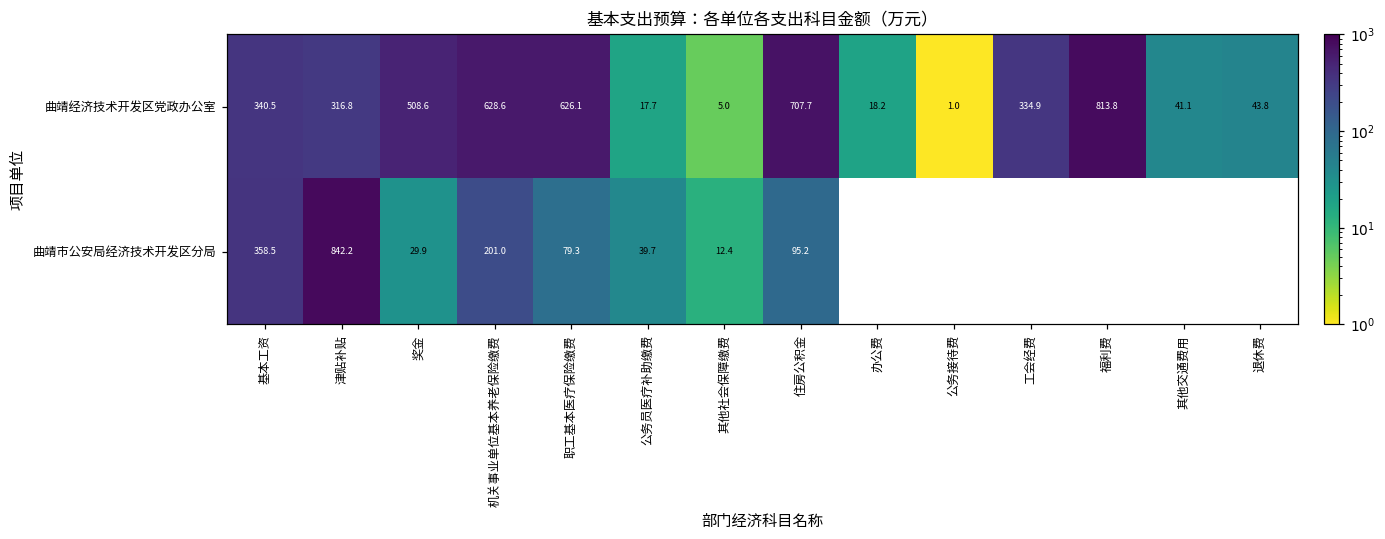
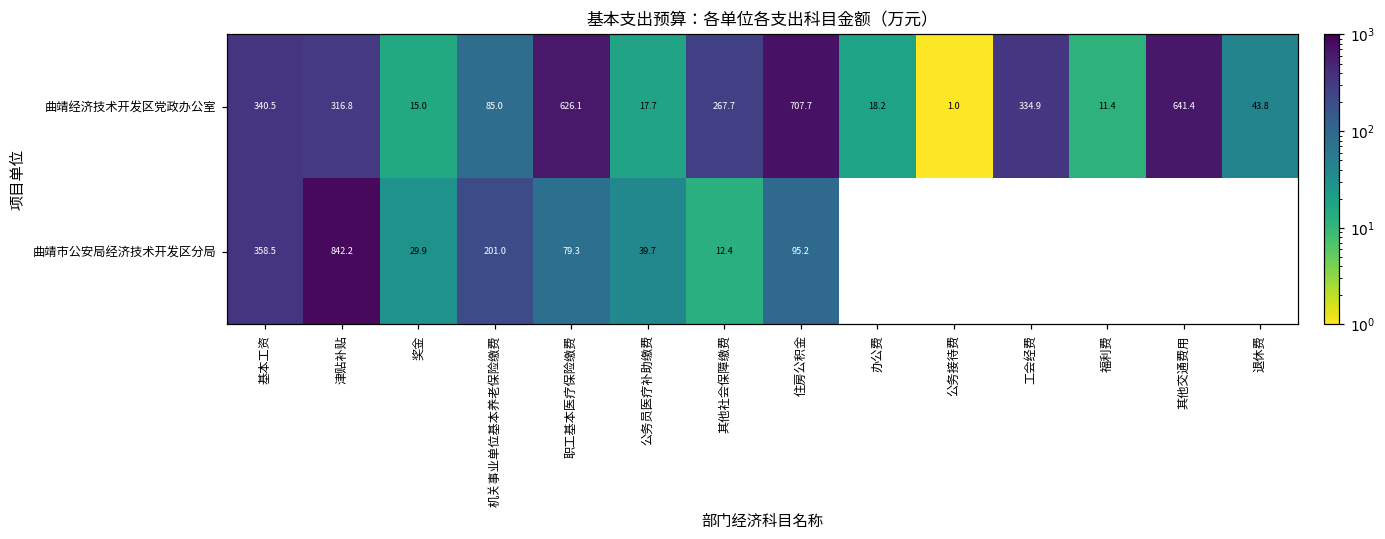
曲靖经济技术开发区党政办公室, 奖金: 508.6 -> 15.0
曲靖经济技术开发区党政办公室, 机关事业单位基本养老保险缴费: 628.6 -> 85.0
曲靖经济技术开发区党政办公室, 其他社会保障缴费: 5.0 -> 267.7
曲靖经济技术开发区党政办公室, 福利费: 813.8 -> 11.4
曲靖经济技术开发区党政办公室, 其他交通费用: 41.1 -> 641.4
